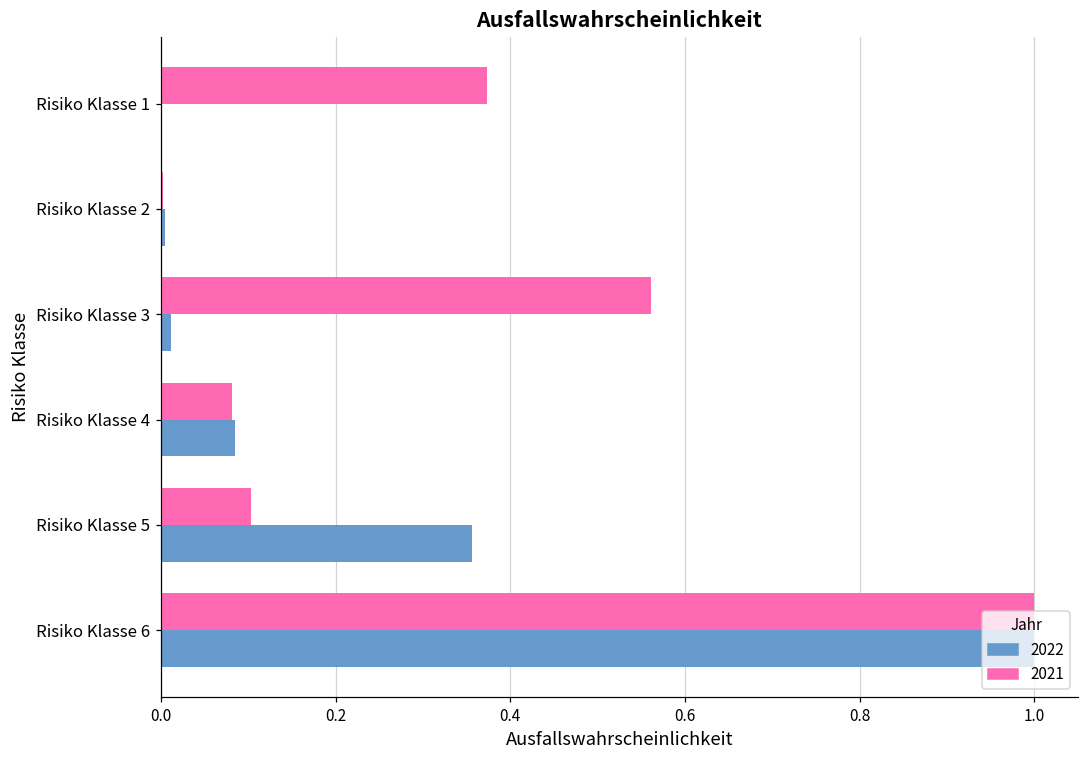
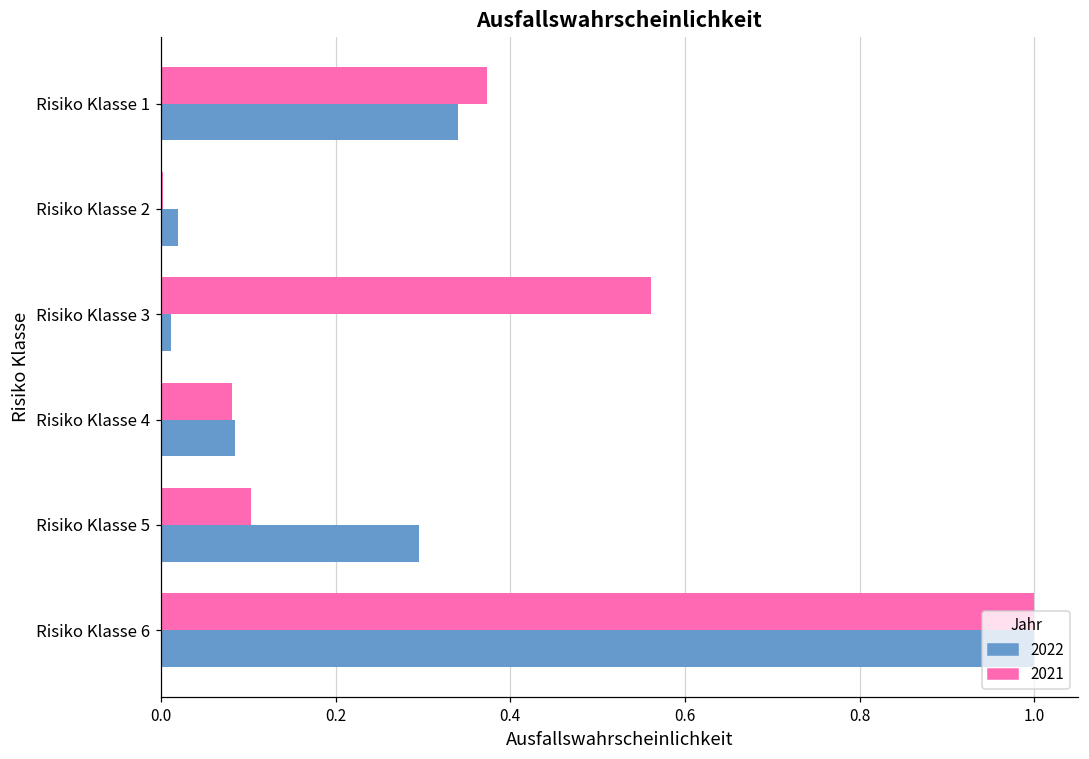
2022, Risiko Klasse 1: 0.00 -> 0.34
2022, Risiko Klasse 2: 0.00 -> 0.02
2022, Risiko Klasse 5: 0.36 -> 0.30
